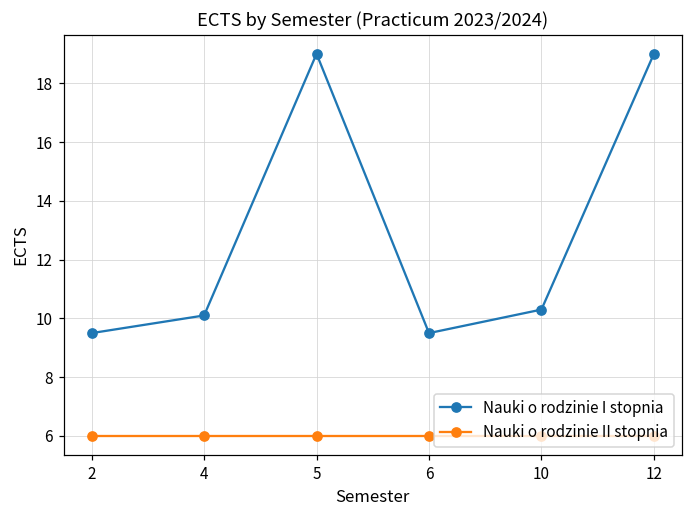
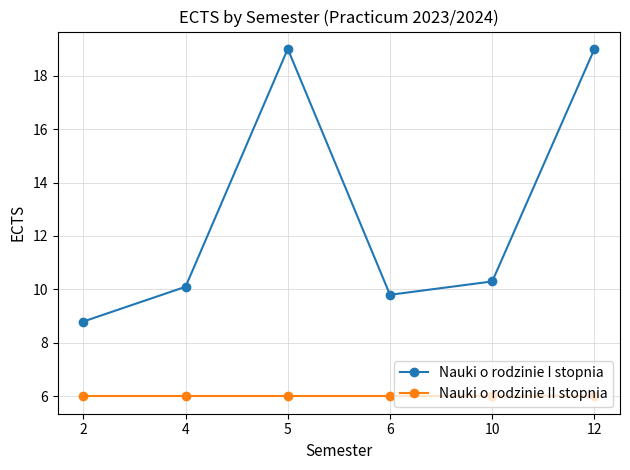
Nauki o rodzinie I stopnia, 2: 9.5 -> 8.8
Nauki o rodzinie I stopnia, 6: 9.5 -> 9.8
